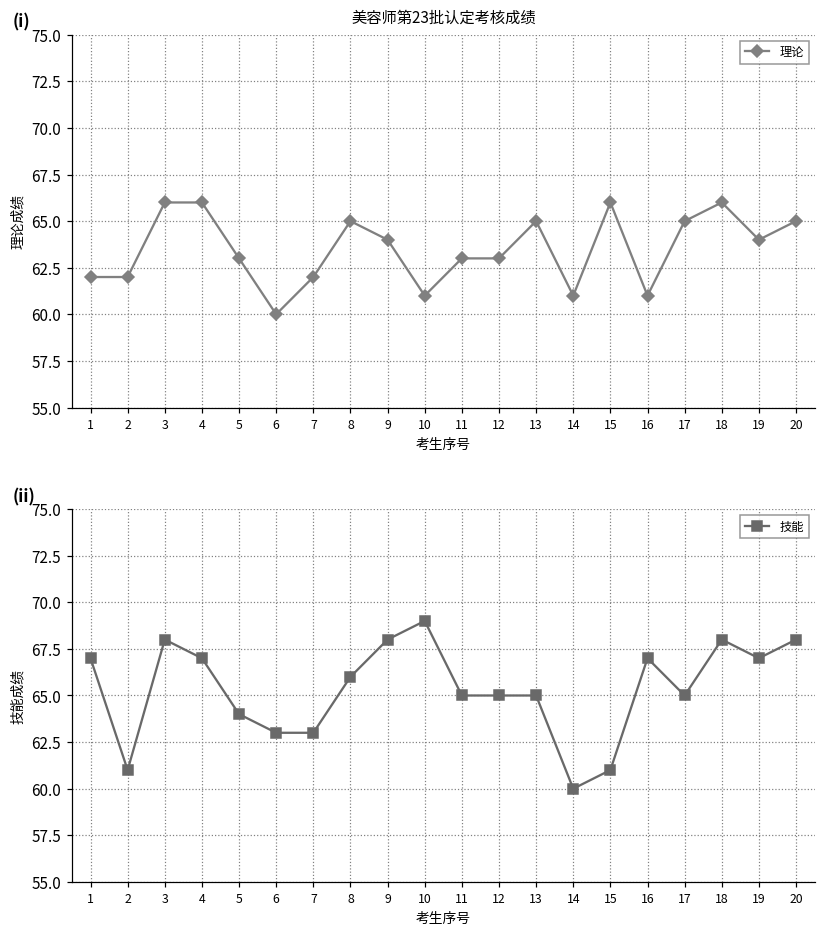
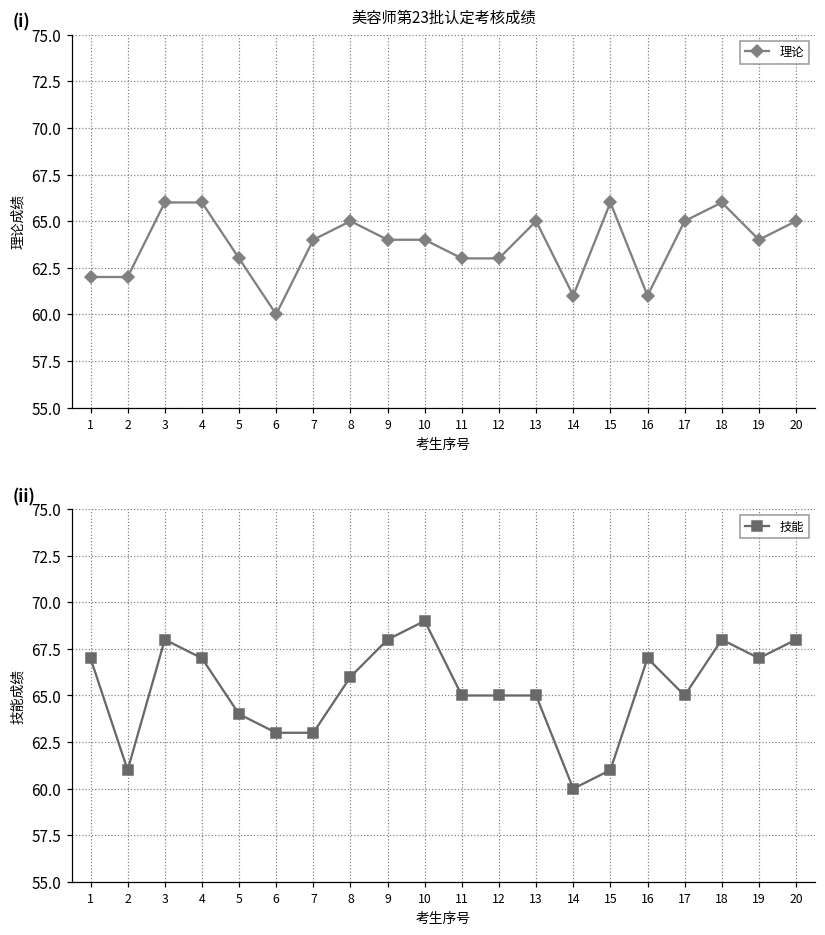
美容师第23批认定考核成绩, 7: 62 -> 64
美容师第23批认定考核成绩, 10: 61 -> 64
